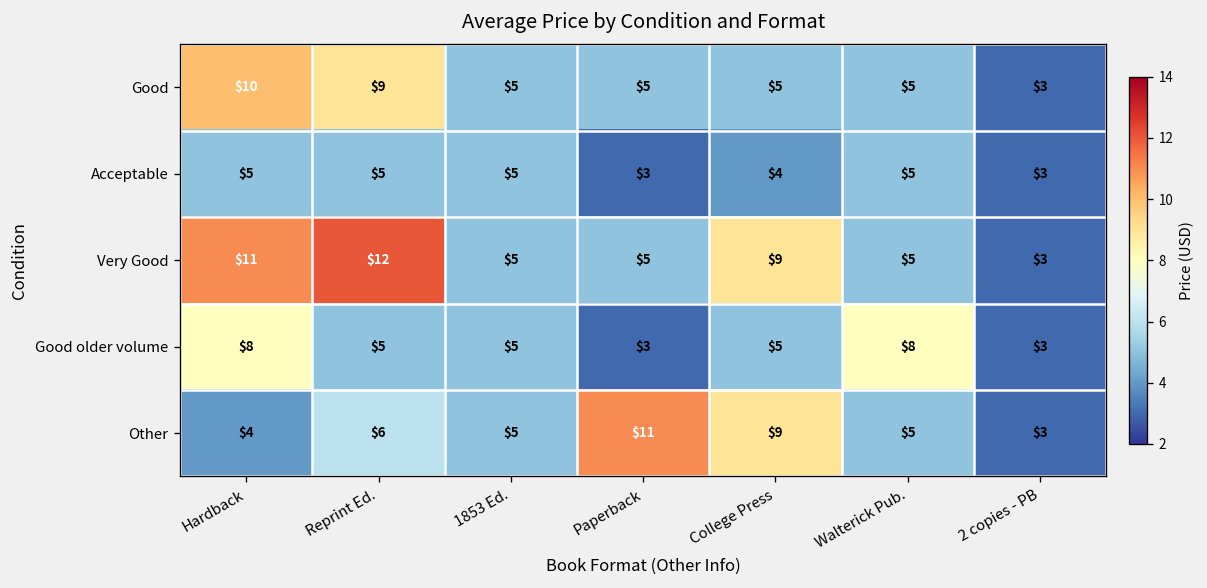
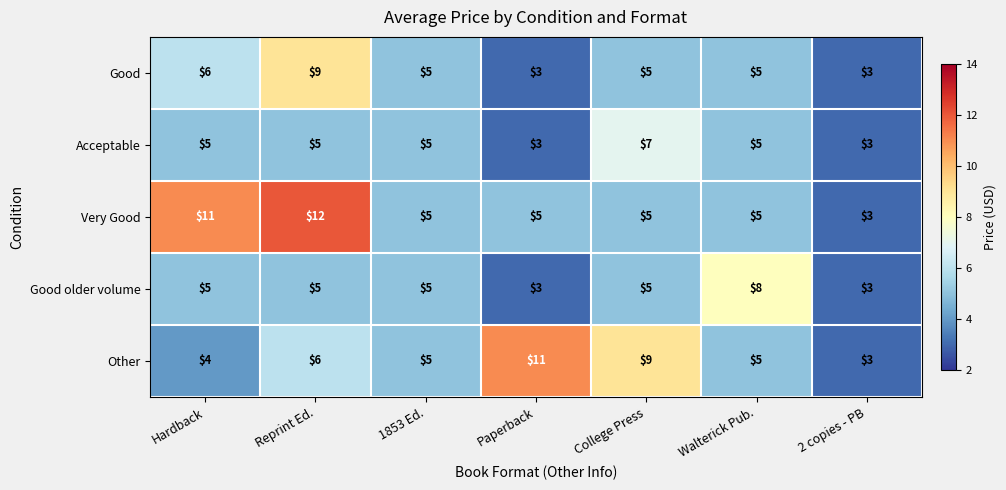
Good, Hardback: $10 -> $6
Good, Paperback: $5 -> $3
Acceptable, College Press: $4 -> $7
Very Good, College Press: $9 -> $5
Good older volume, Hardback: $8 -> $5
